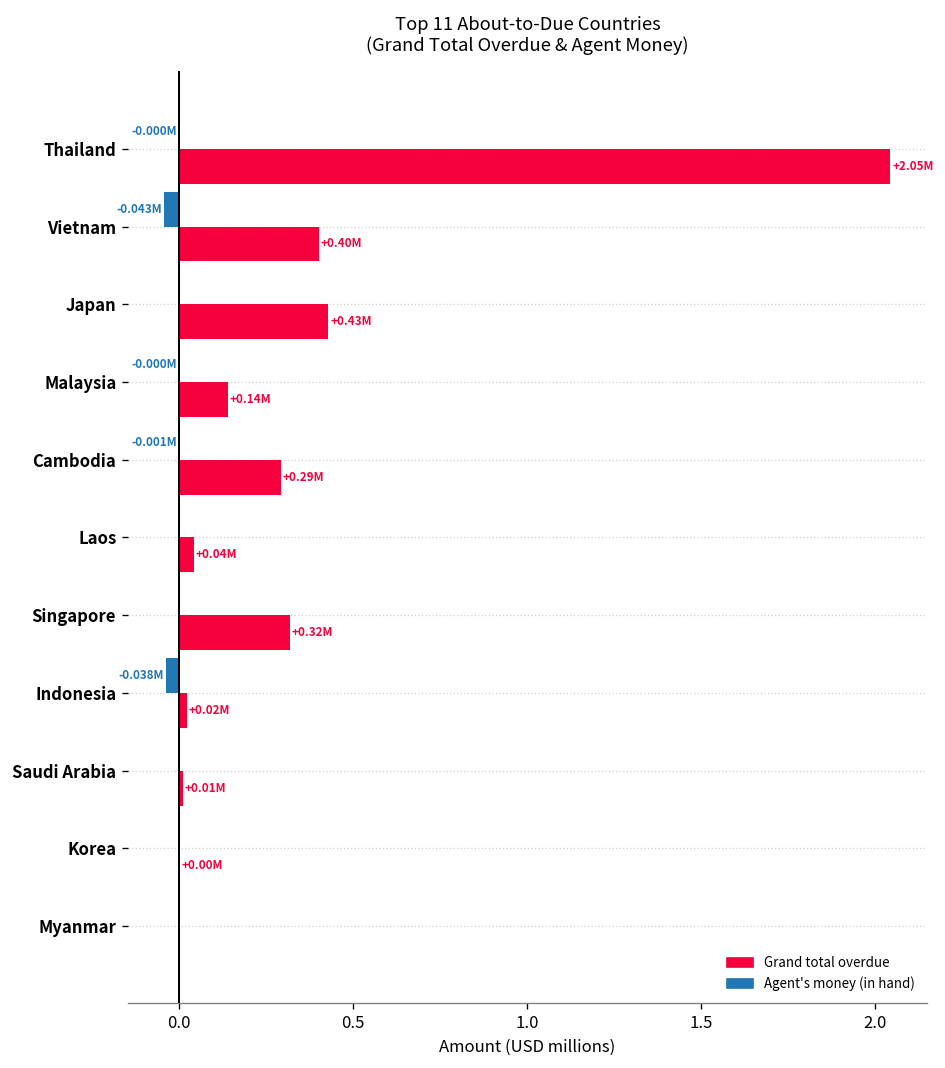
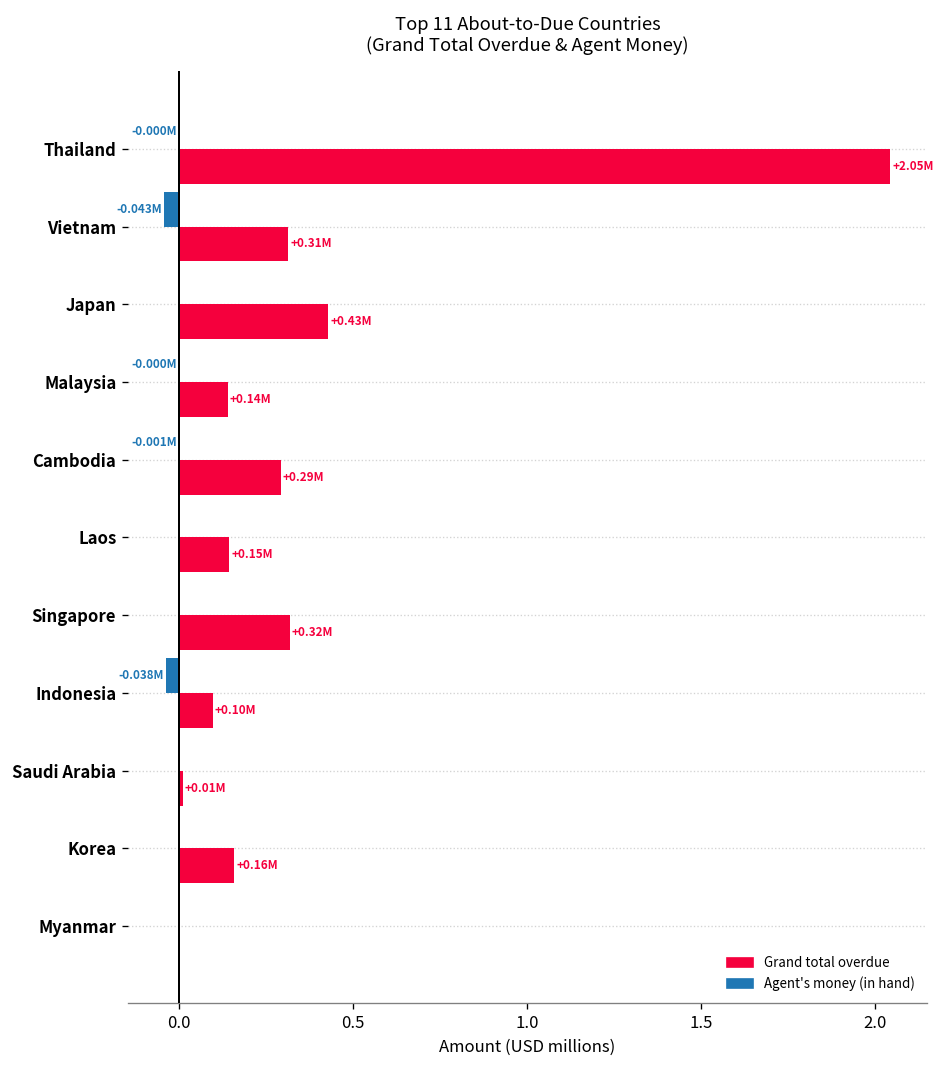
Grand total overdue, Vietnam: +0.40M -> +0.31M
Grand total overdue, Laos: +0.04M -> +0.15M
Grand total overdue, Indonesia: +0.02M -> +0.10M
Grand total overdue, Korea: +0.00M -> +0.16M
